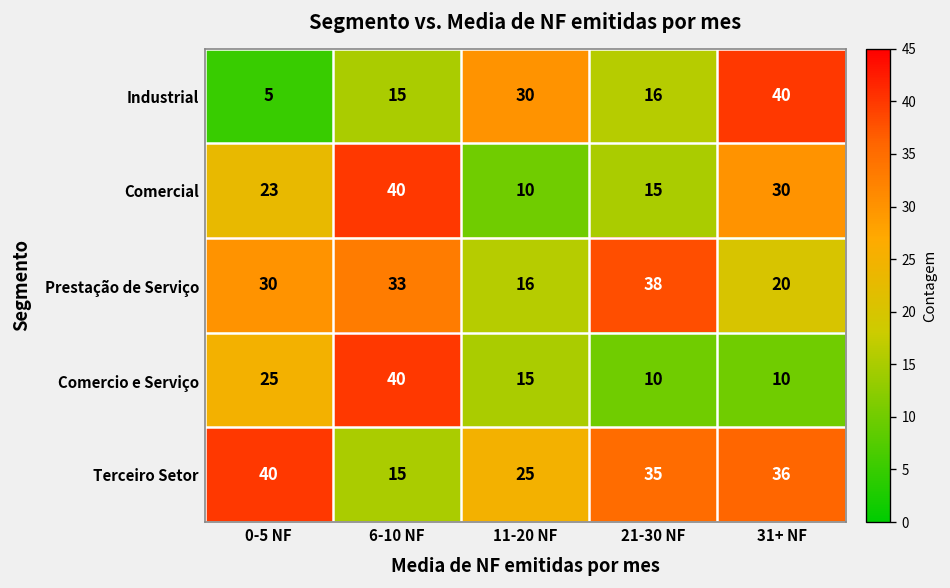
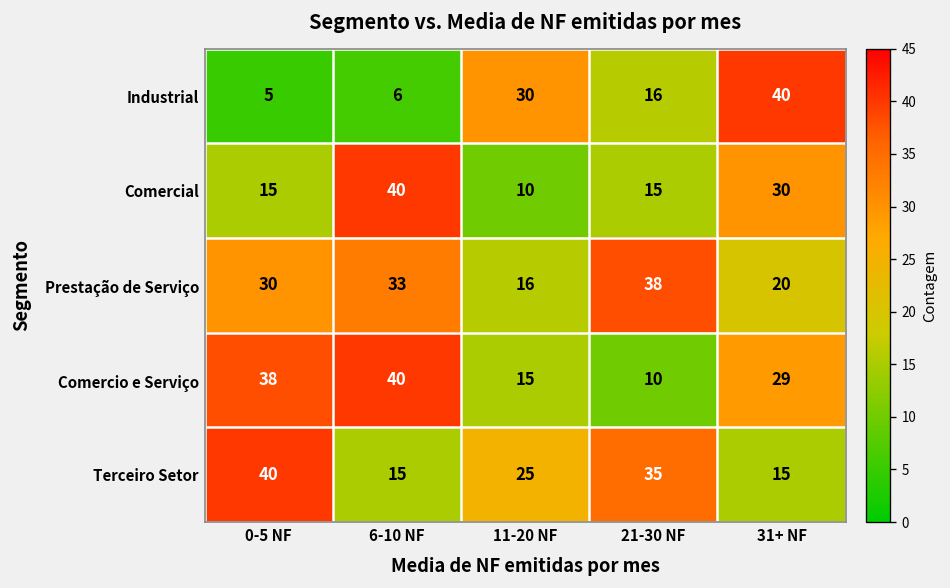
Industrial, 6-10 NF: 15 -> 6
Comercial, 0-5 NF: 23 -> 15
Comercio e Serviço, 0-5 NF: 25 -> 38
Comercio e Serviço, 31+ NF: 10 -> 29
Terceiro Setor, 31+ NF: 36 -> 15
